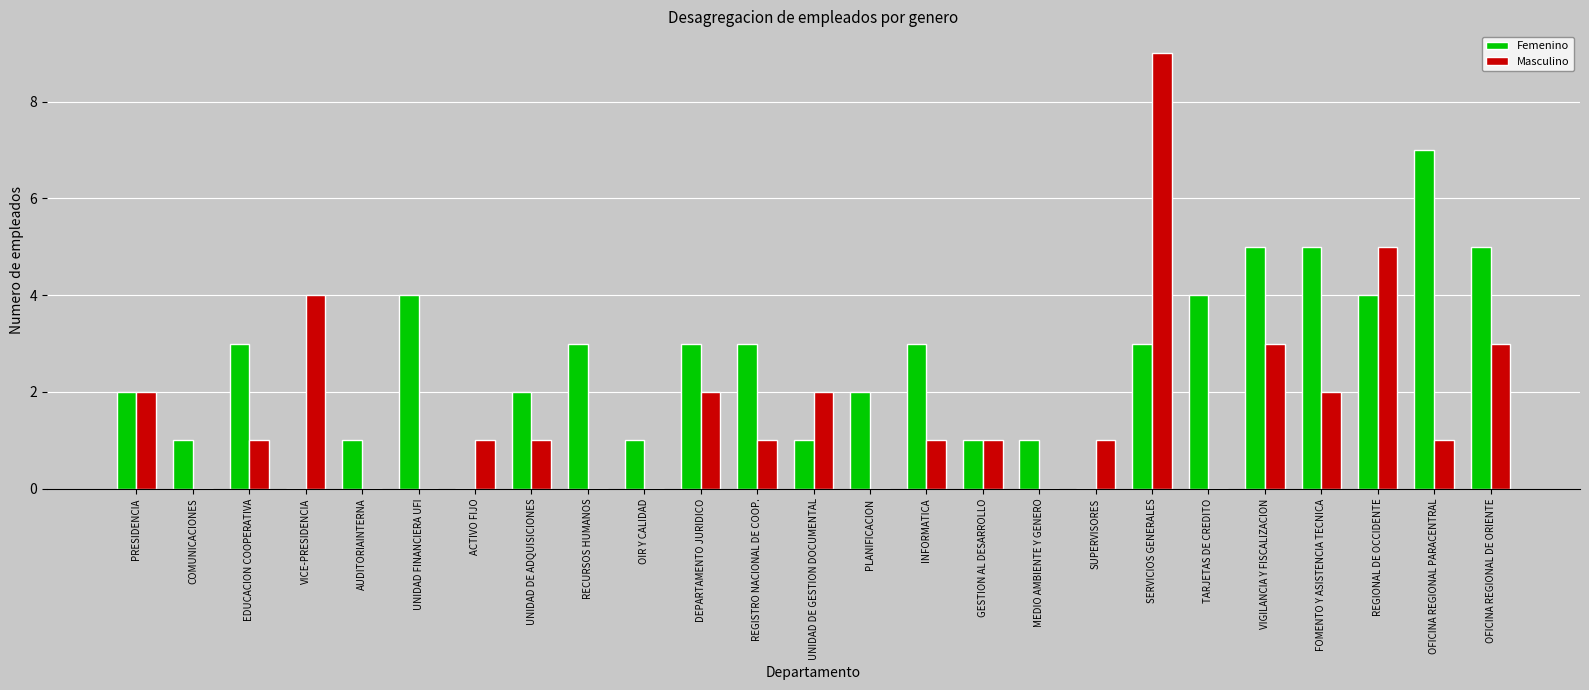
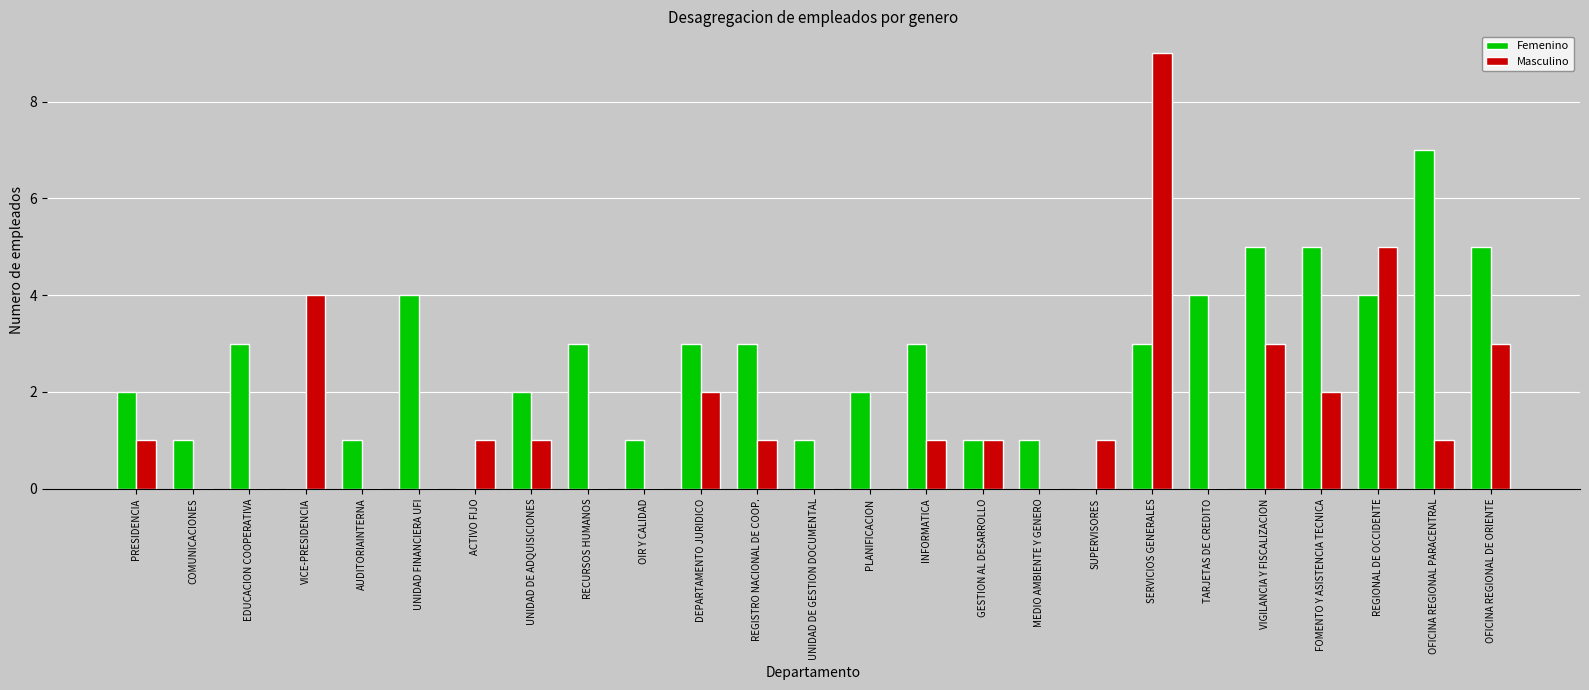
Masculino, PRESIDENCIA: 2 -> 1
Masculino, EDUCACION COOPERATIVA: 1 -> 0
Masculino, UNIDAD DE GESTION DOCUMENTAL: 2 -> 0
